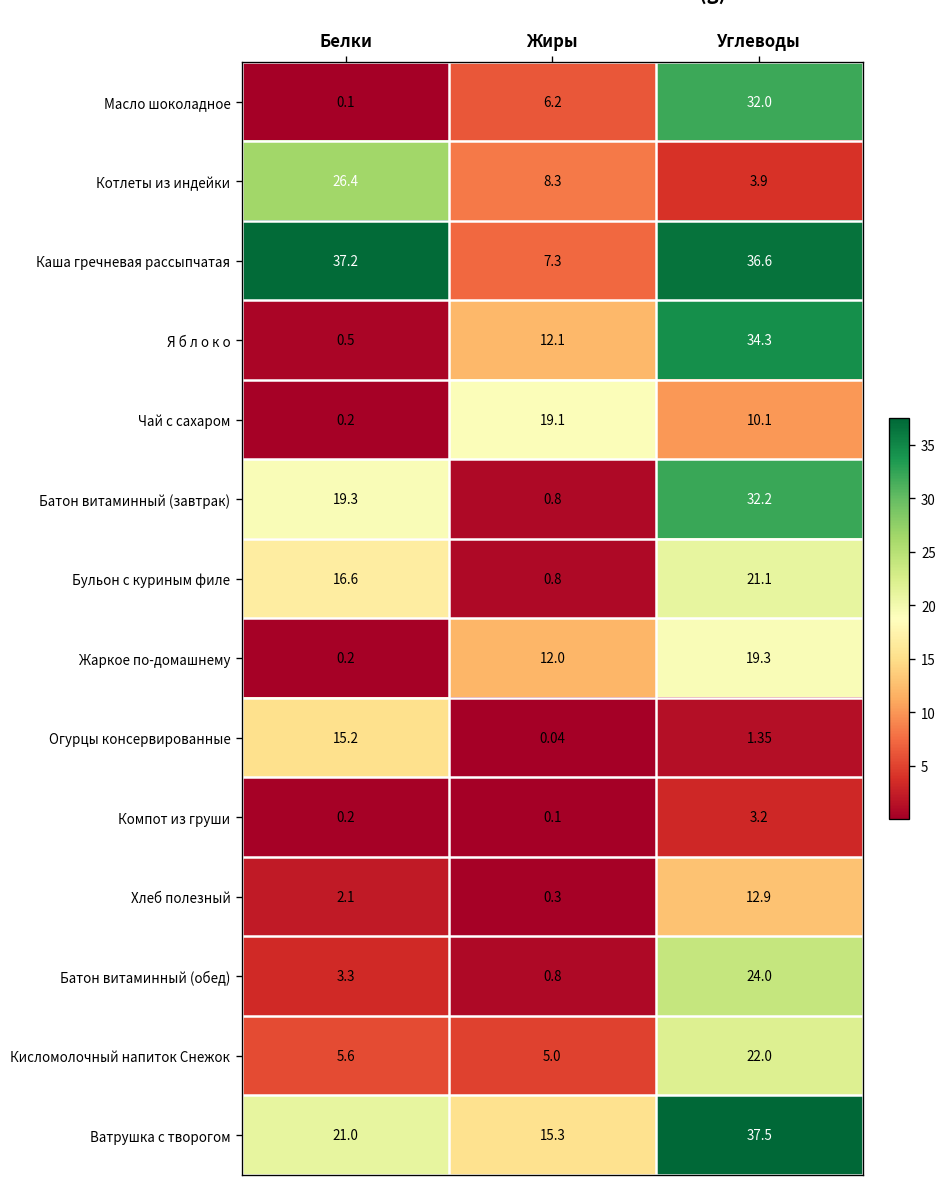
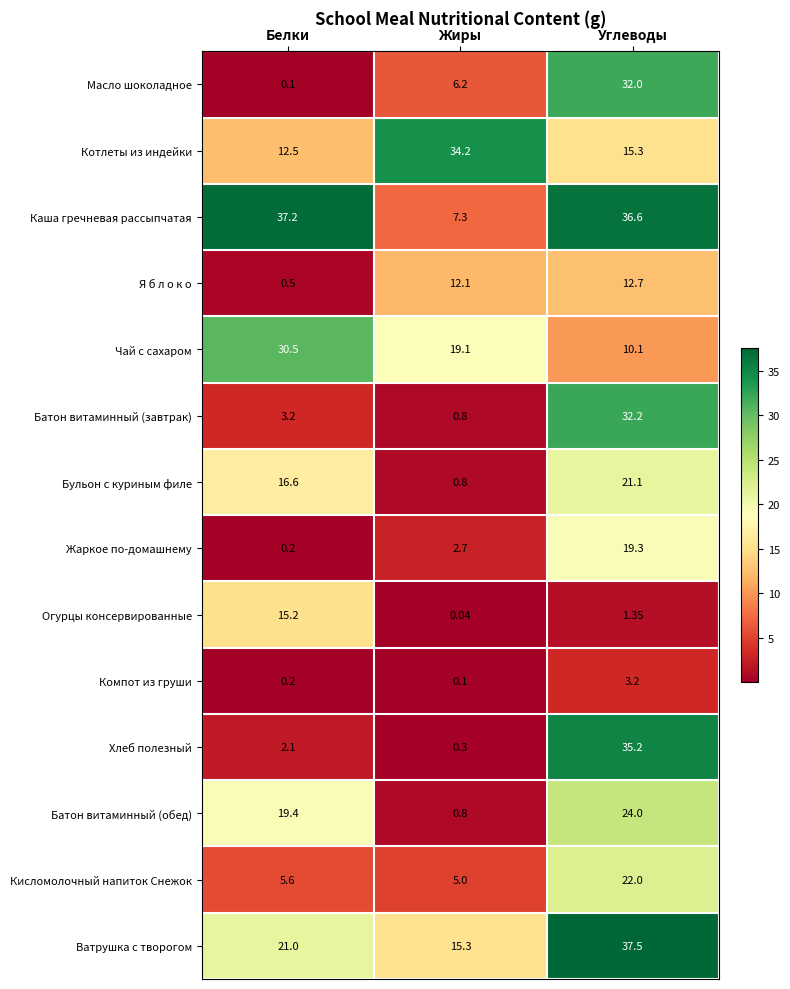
Котлеты из индейки, Белки: 26.4 -> 12.5
Котлеты из индейки, Жиры: 8.3 -> 34.2
Котлеты из индейки, Углеводы: 3.9 -> 15.3
Я б л о к о, Углеводы: 34.3 -> 12.7
Чай с сахаром, Белки: 0.2 -> 30.5
Батон витаминный (завтрак), Белки: 19.3 -> 3.2
Жаркое по-домашнему, Жиры: 12.0 -> 2.7
Хлеб полезный, Углеводы: 12.9 -> 35.2
Батон витаминный (обед), Белки: 3.3 -> 19.4
